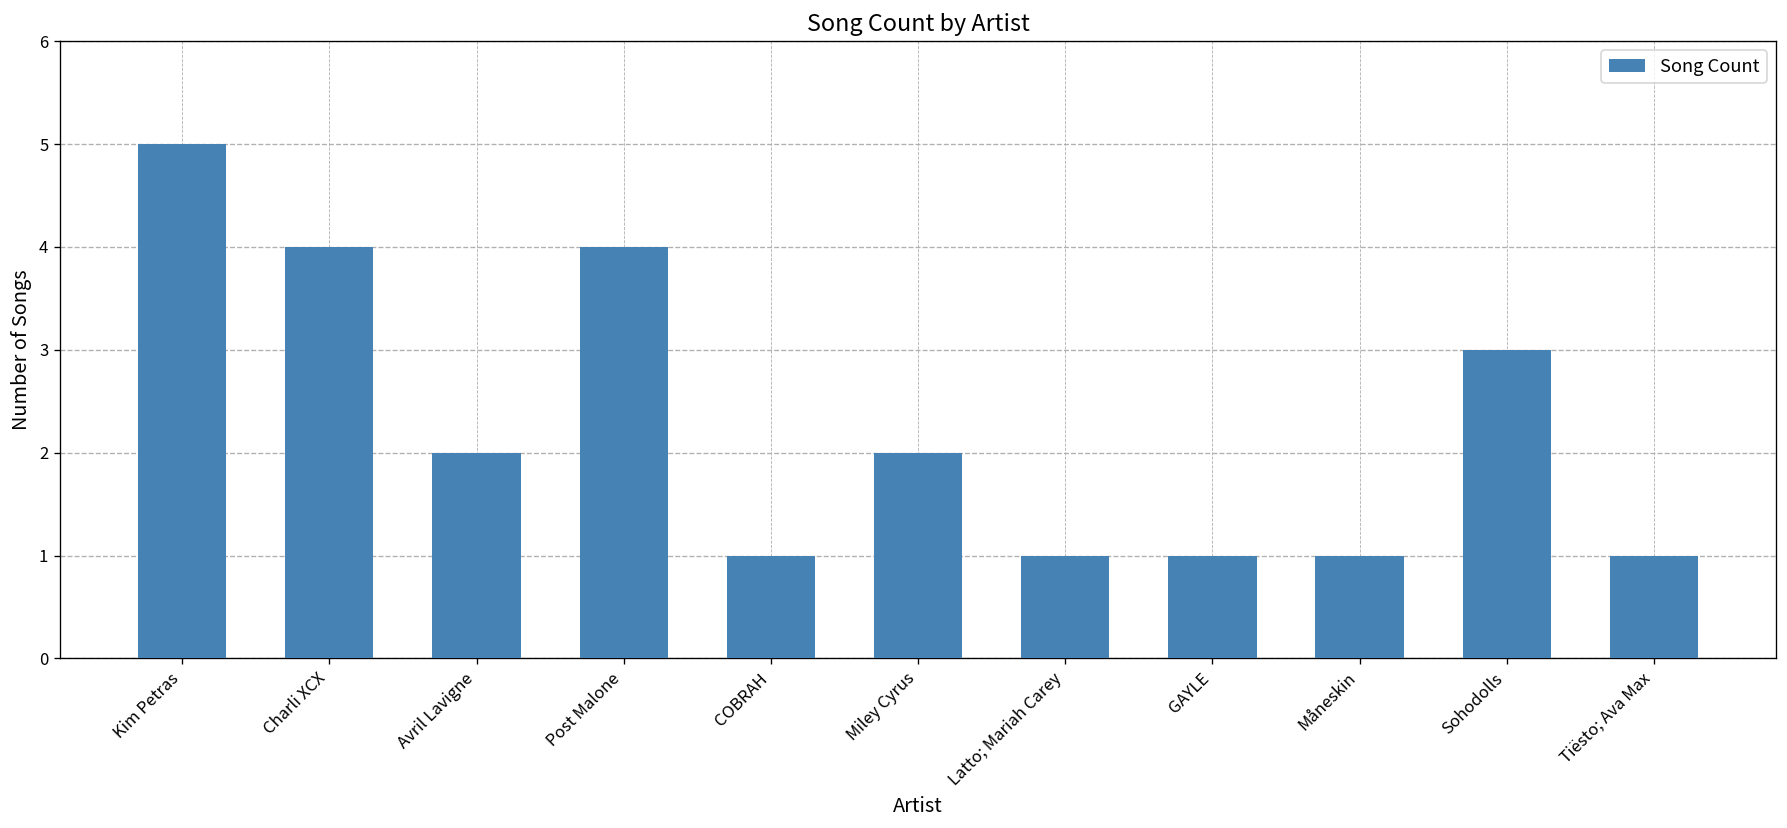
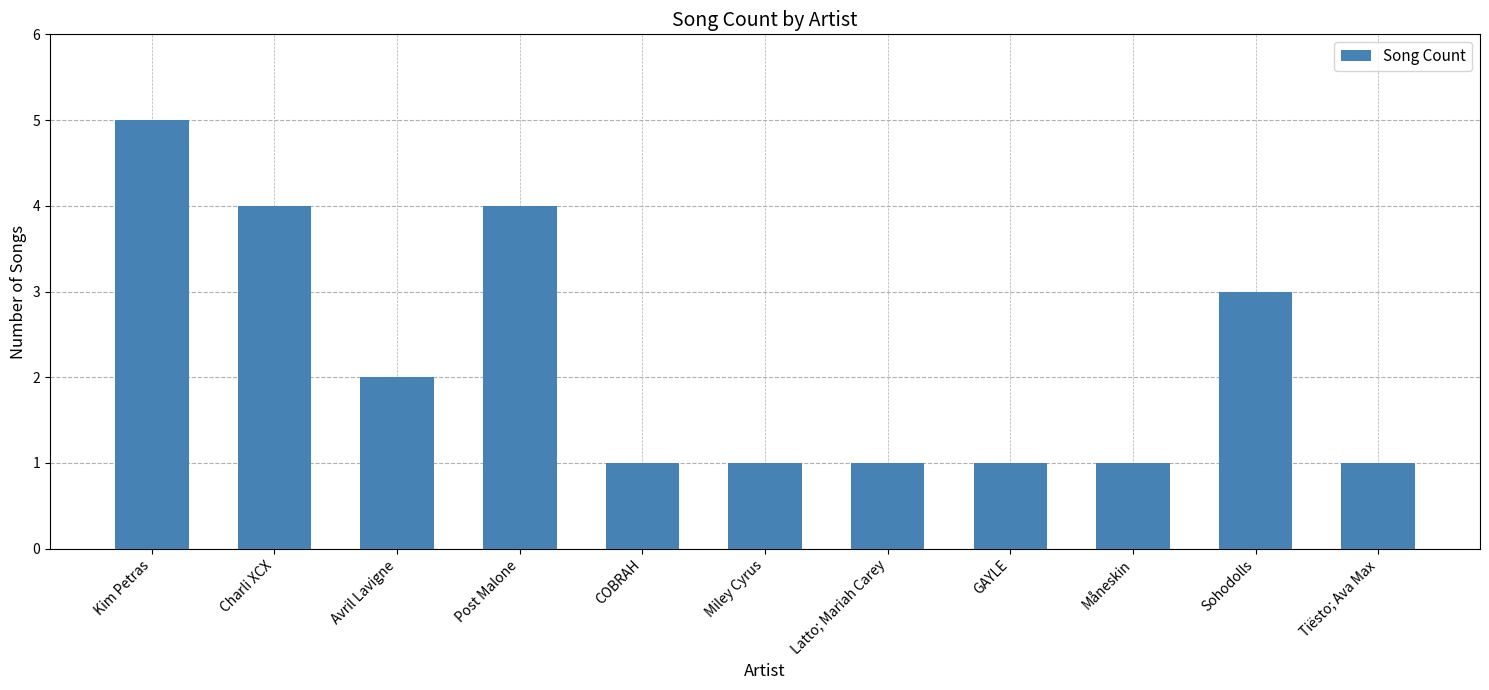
Miley Cyrus: 2 -> 1
